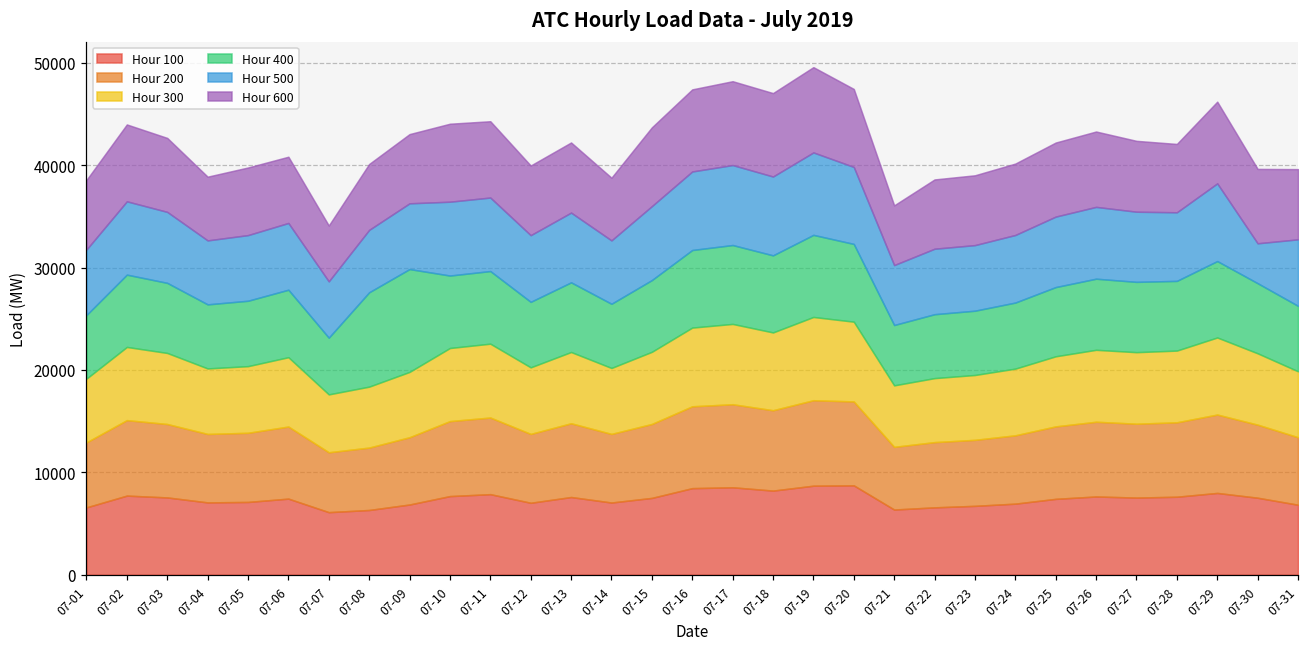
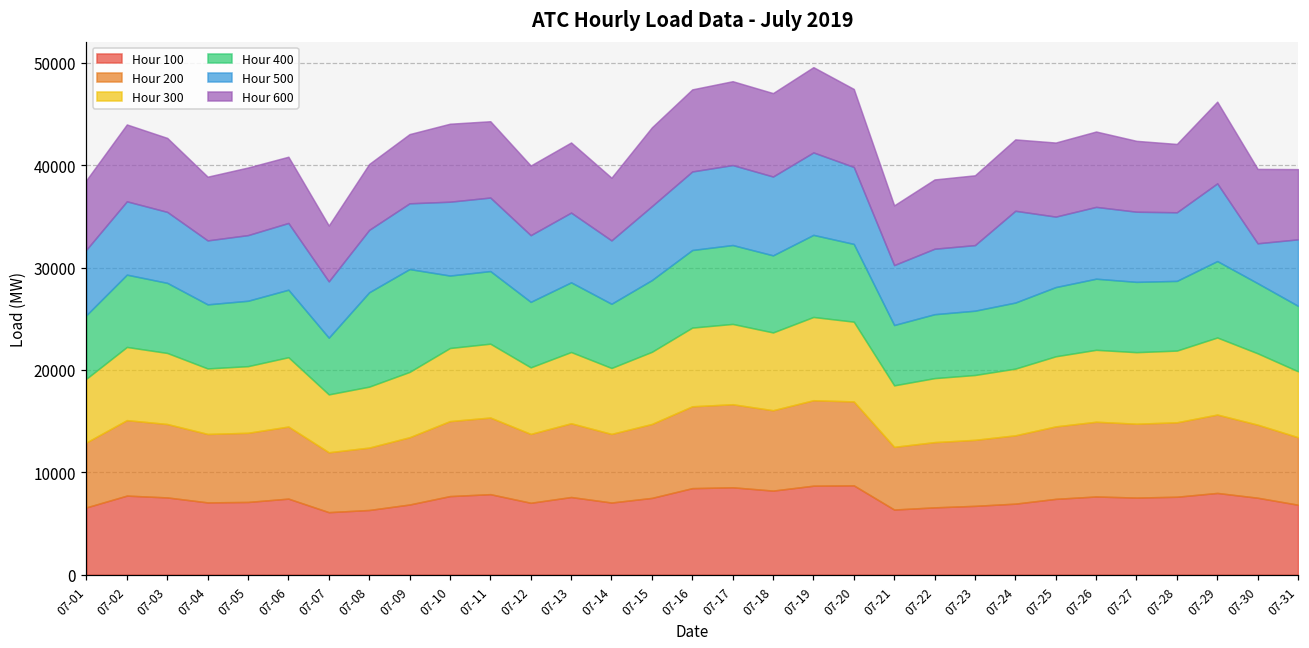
Hour 500, 07-24: 7000 -> 9000
